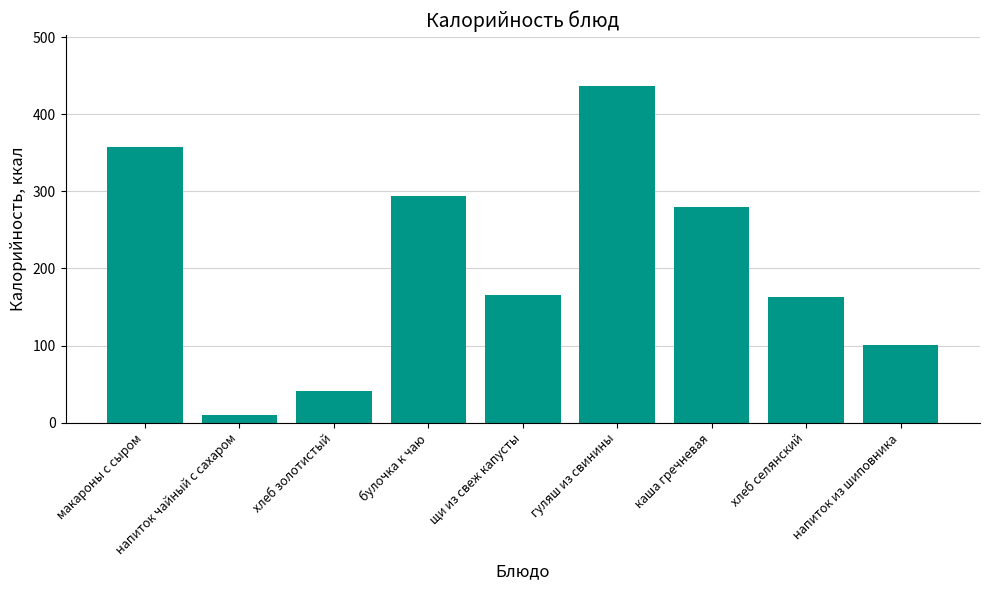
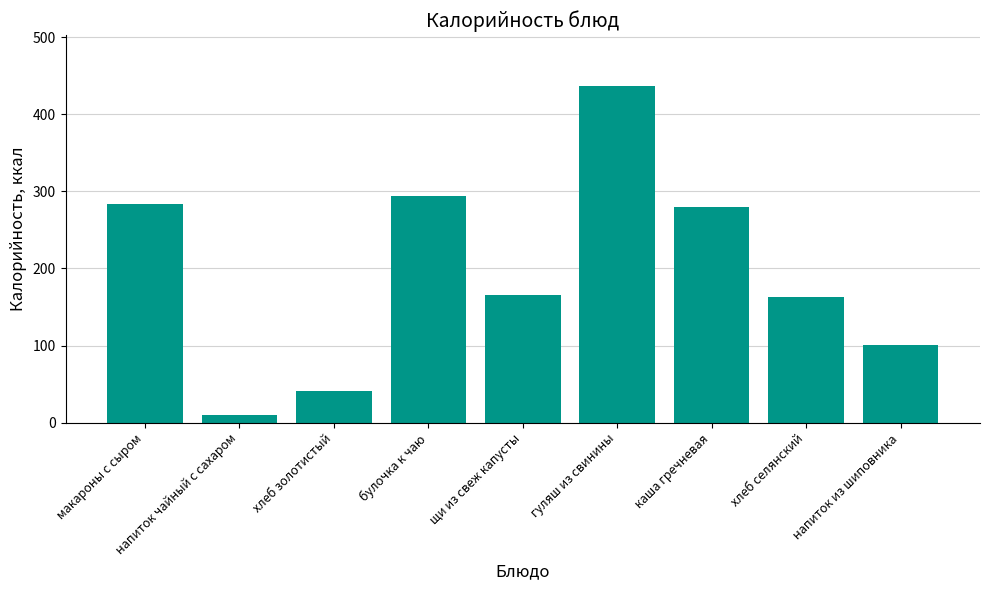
макароны с сыром: 360 -> 280
